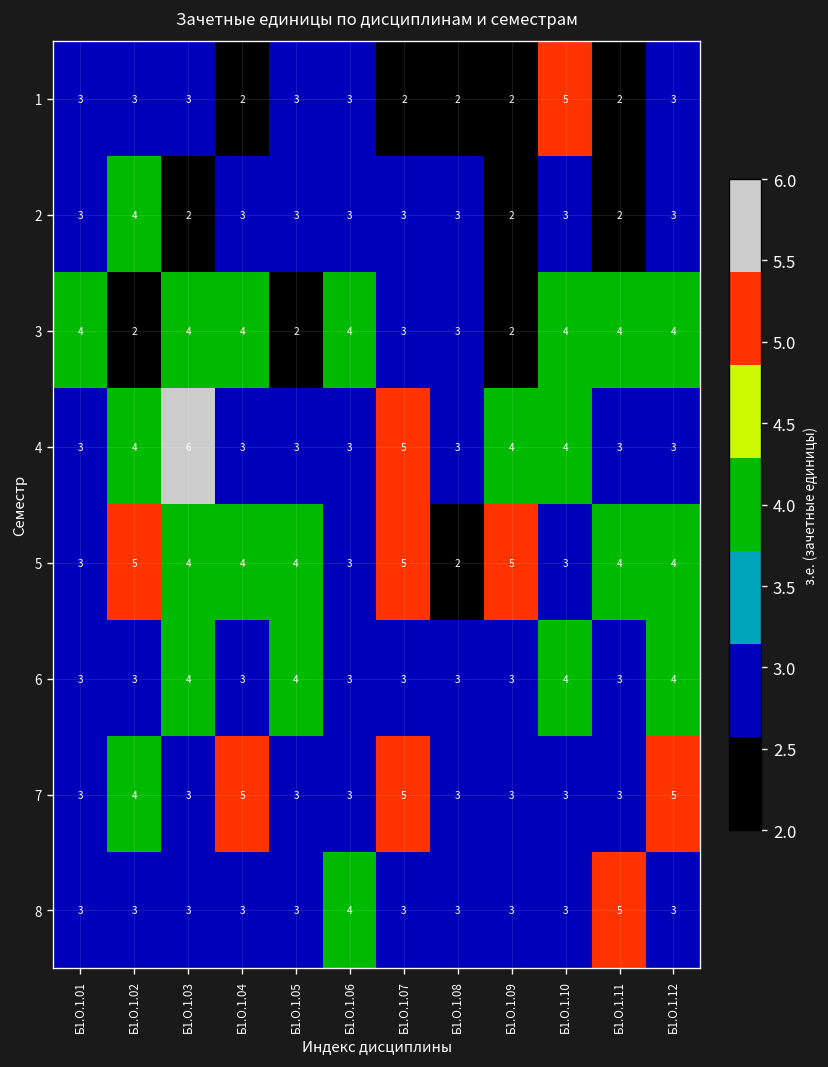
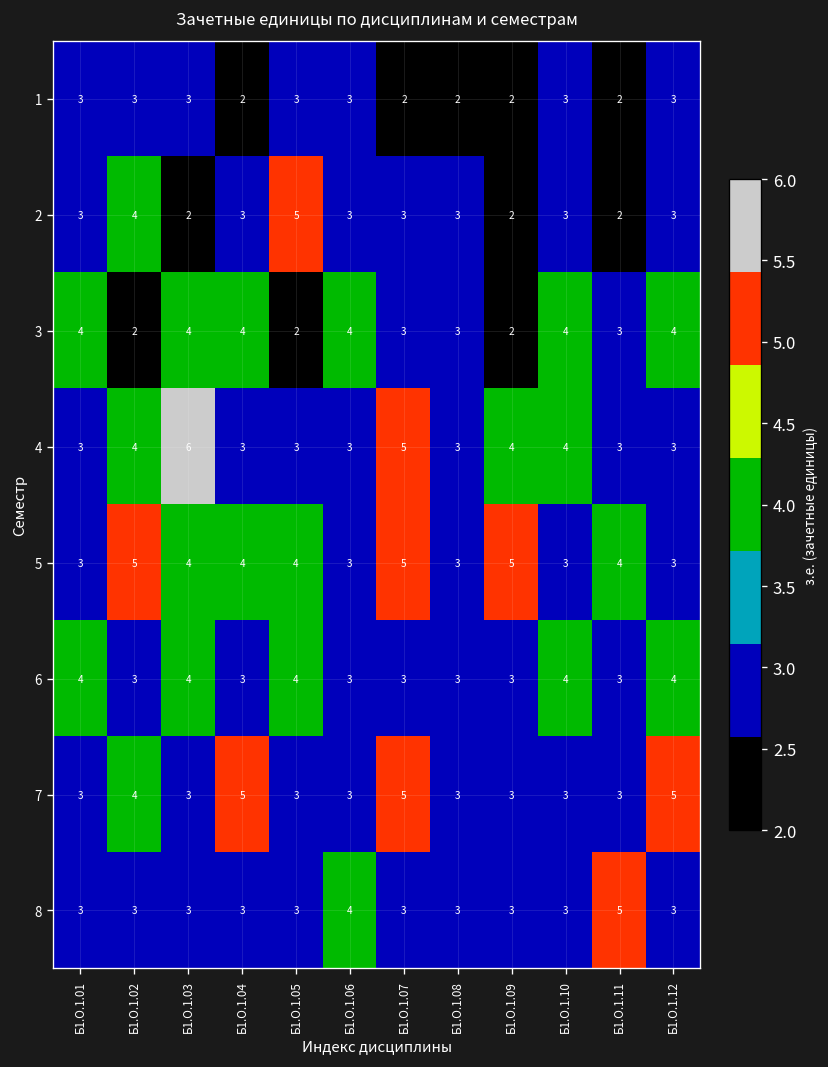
1, Б1.О.1.10: 5 -> 3
2, Б1.О.1.05: 3 -> 5
3, Б1.О.1.11: 4 -> 3
5, Б1.О.1.08: 2 -> 3
5, Б1.О.1.12: 4 -> 3
6, Б1.О.1.01: 3 -> 4
